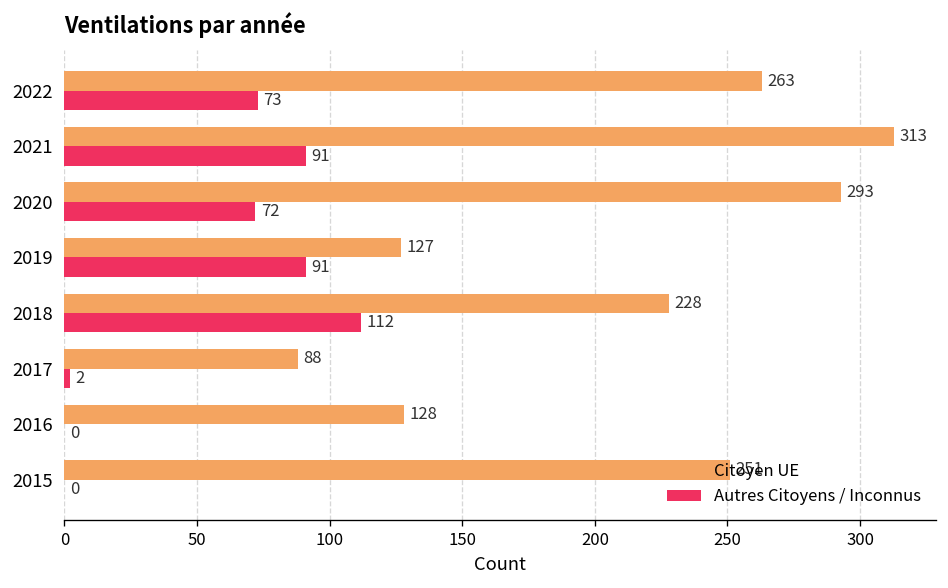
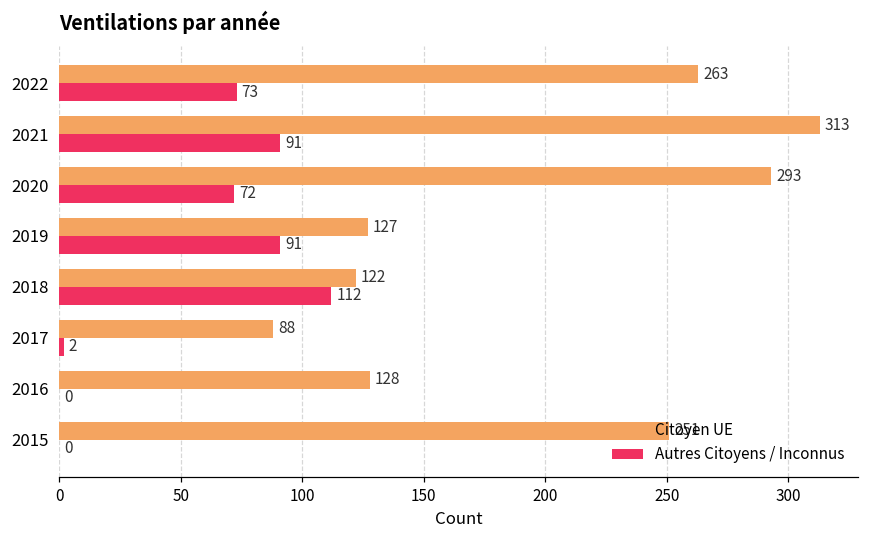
Citoyen UE, 2018: 228 -> 122
